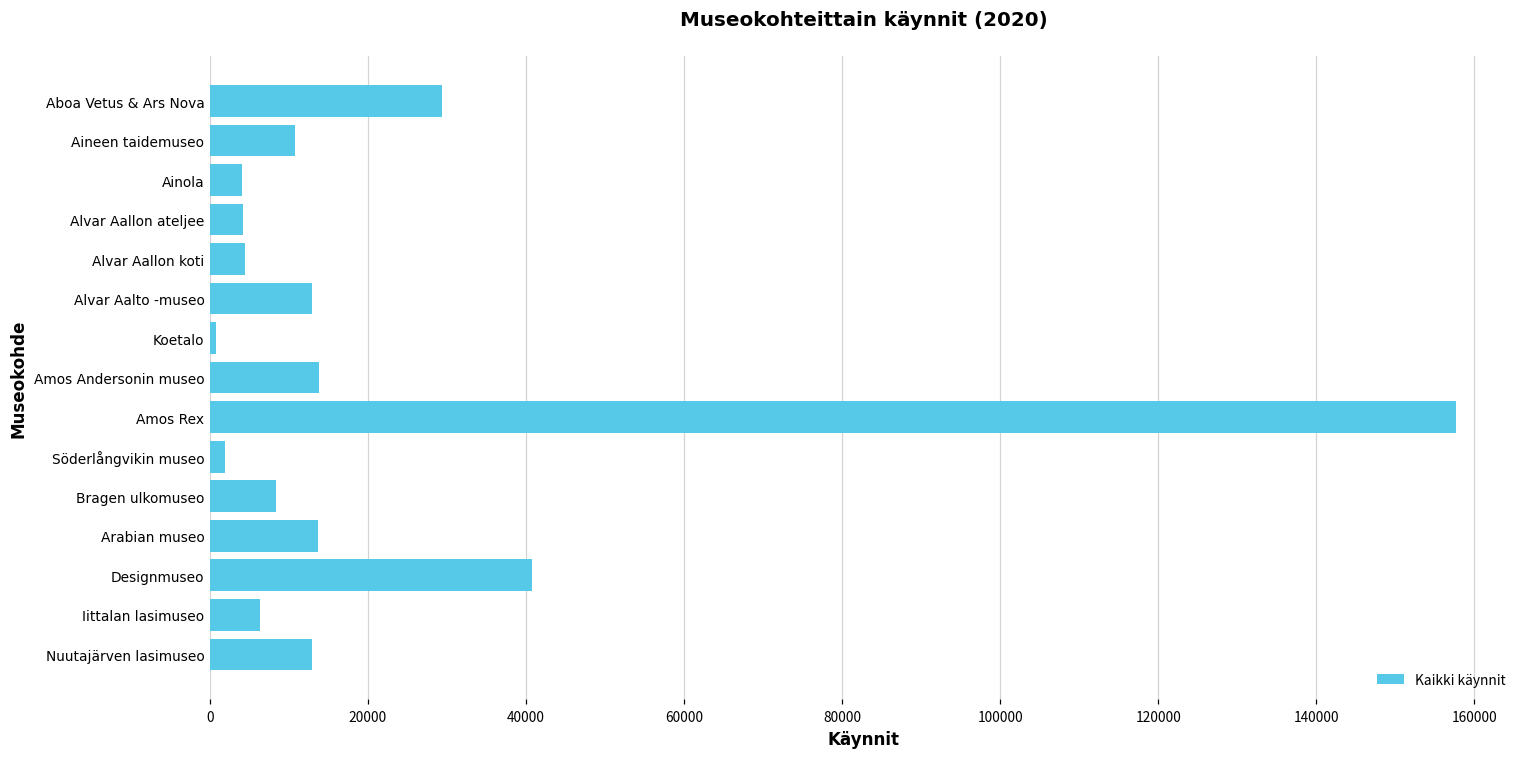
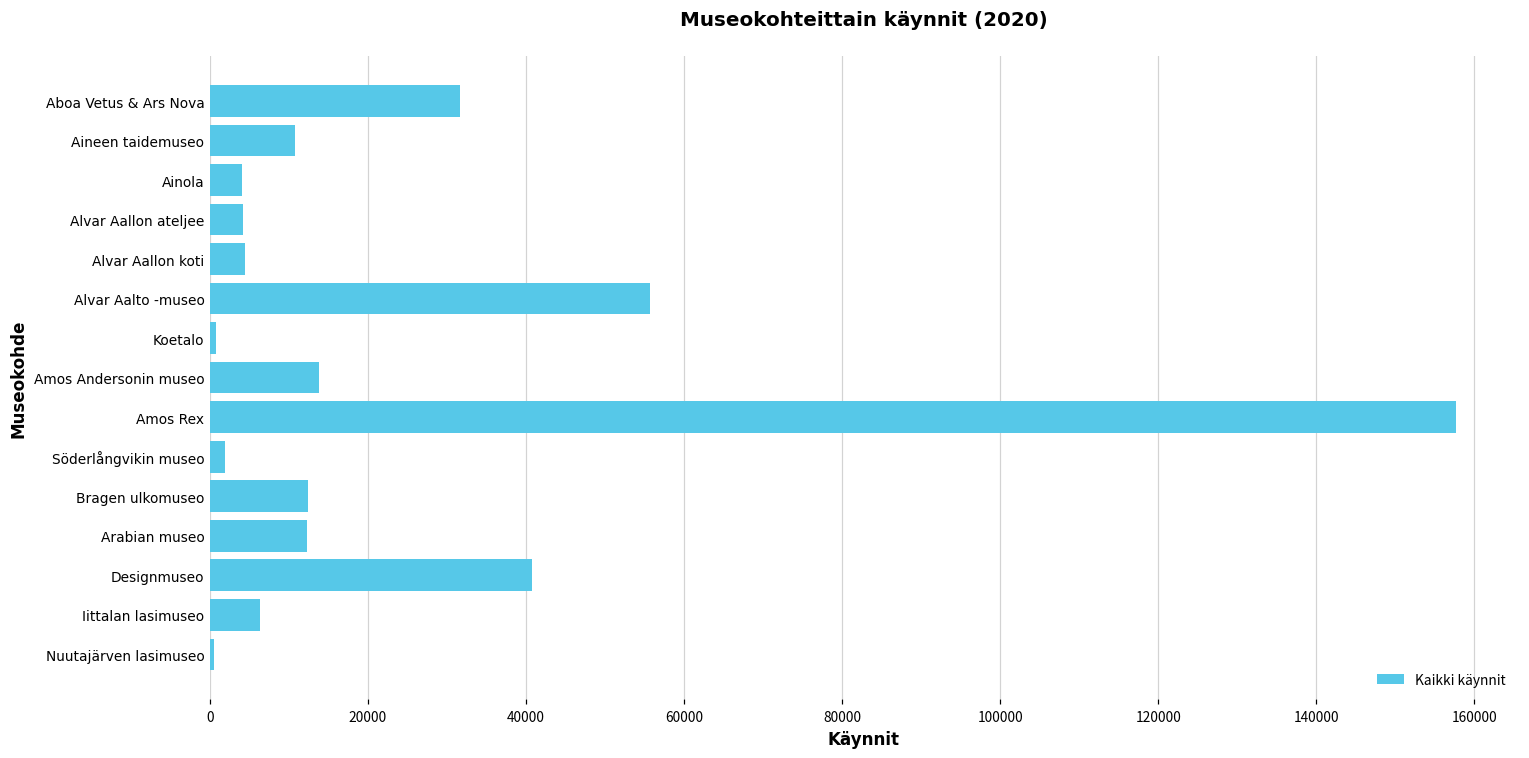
Aboa Vetus & Ars Nova: 29000 -> 32000
Alvar Aalto -museo: 13000 -> 56000
Bragen ulkomuseo: 8000 -> 12000
Arabian museo: 14000 -> 12000
Nuutajärven lasimuseo: 13000 -> 1000
